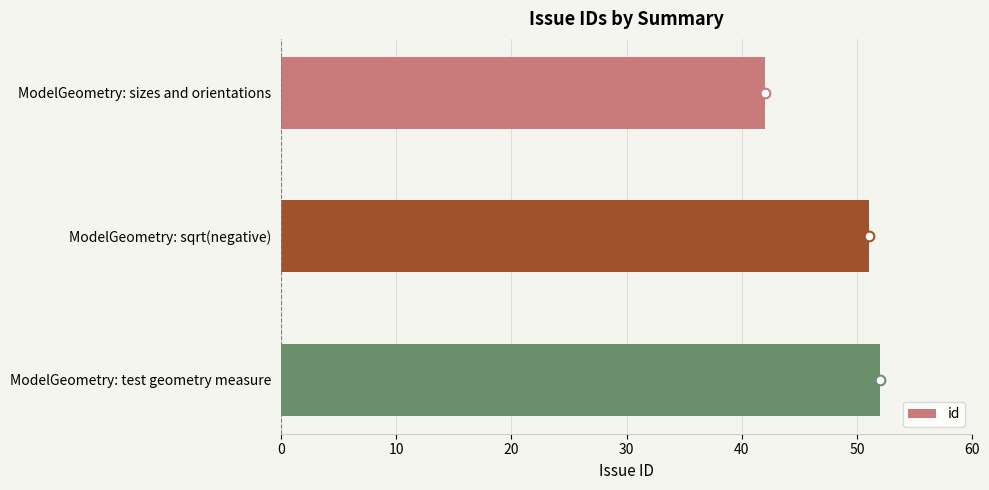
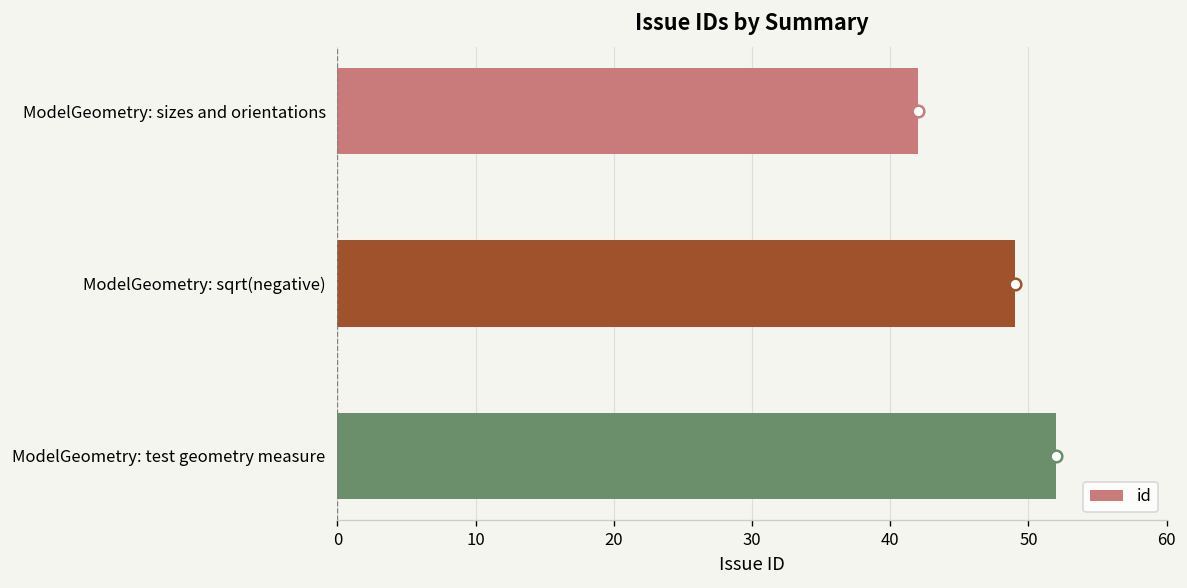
id, ModelGeometry: sqrt(negative): 51 -> 49
